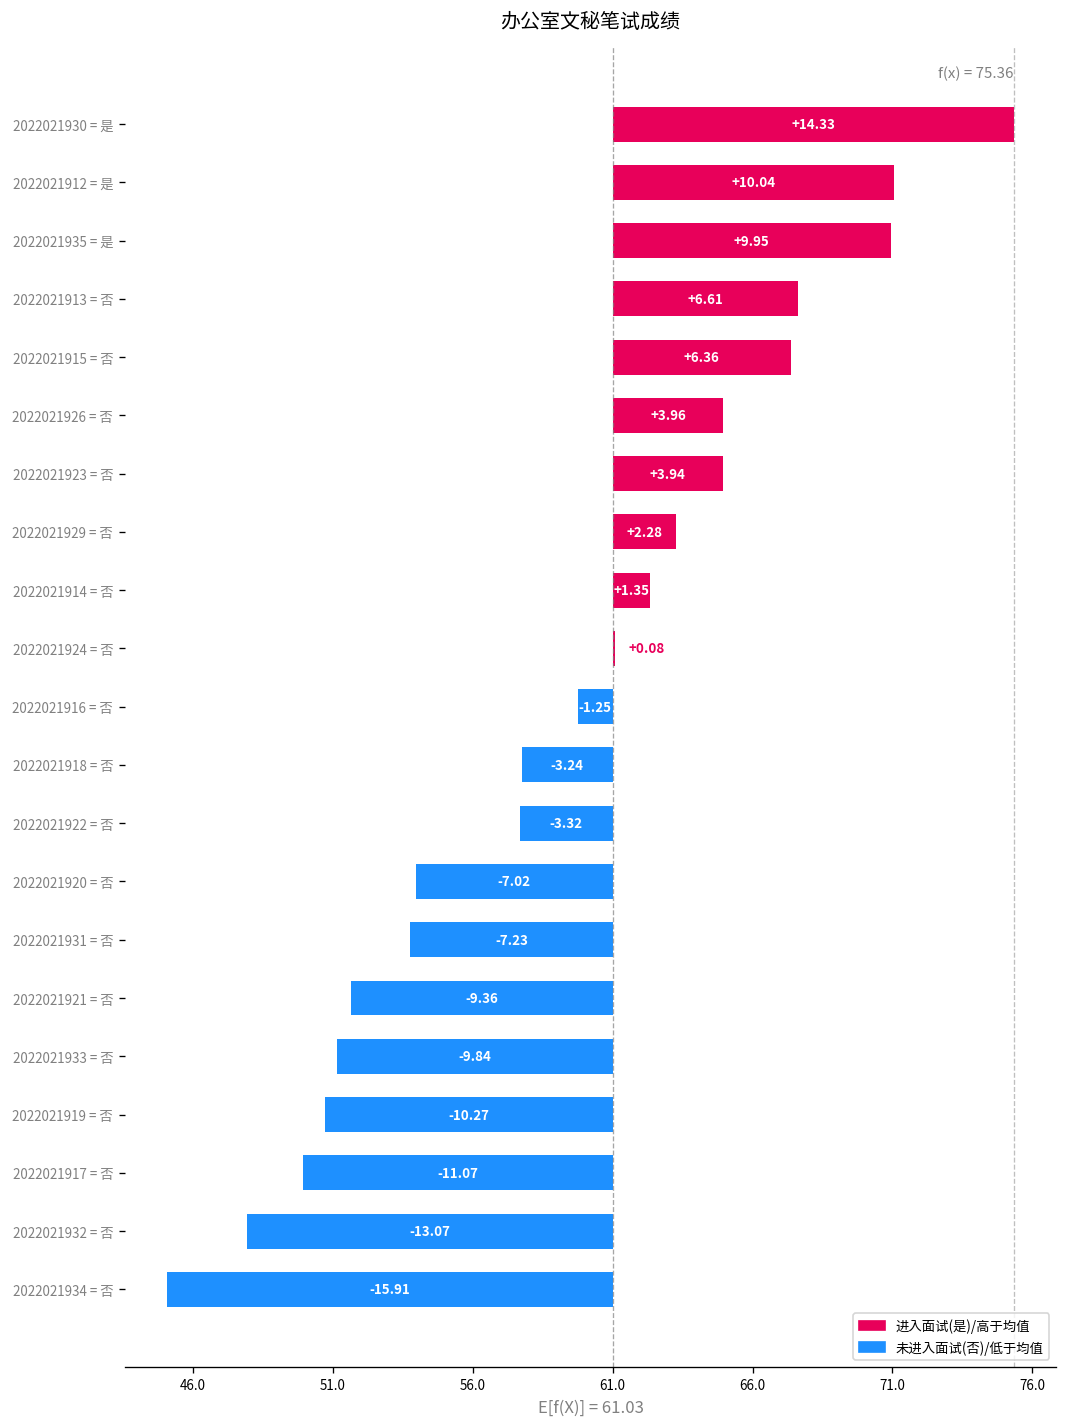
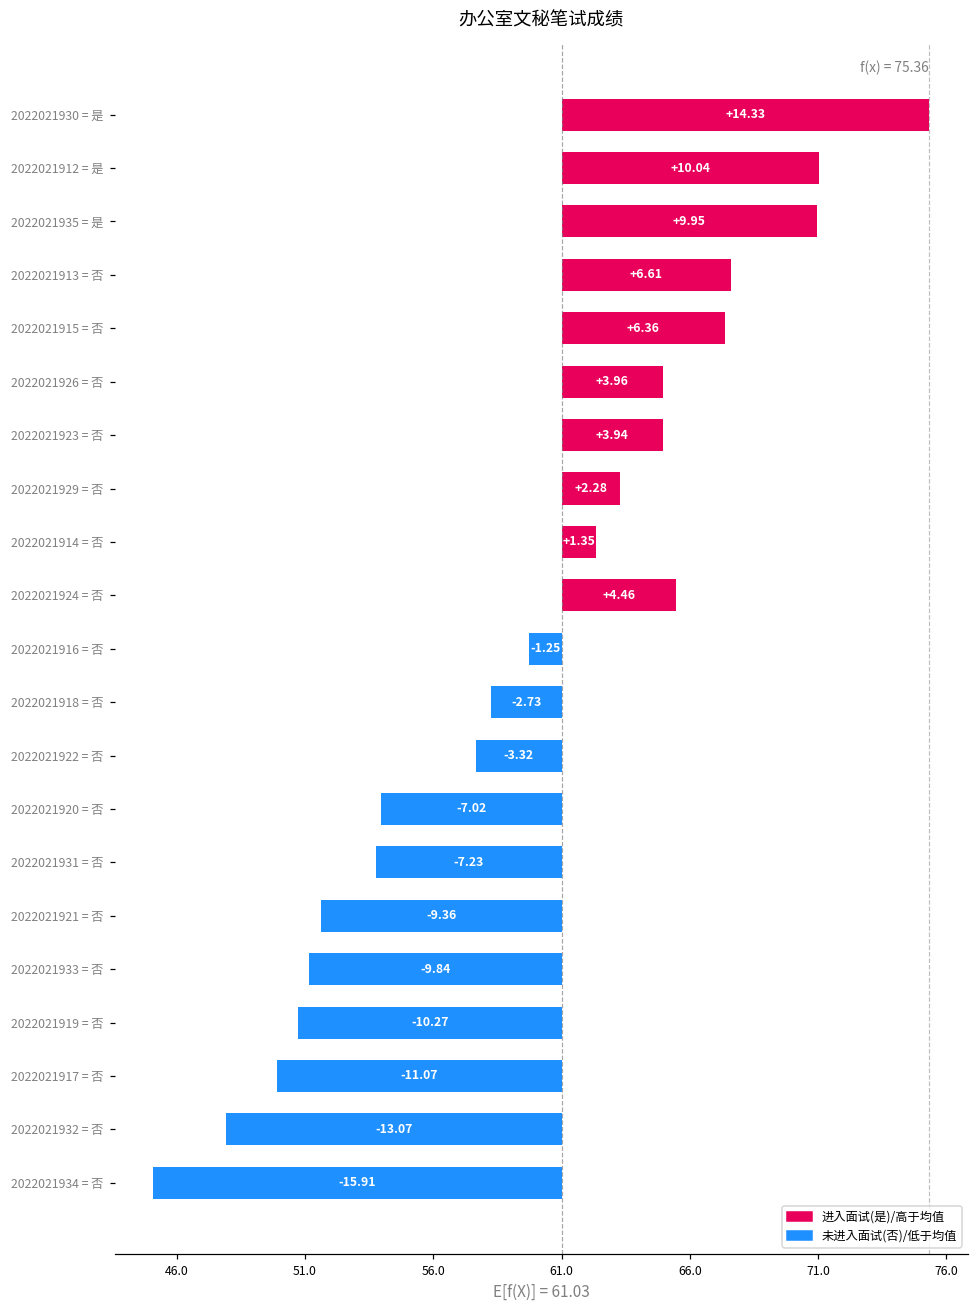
2022021924 = 否: +0.08 -> +4.46
2022021918 = 否: -3.24 -> -2.73
